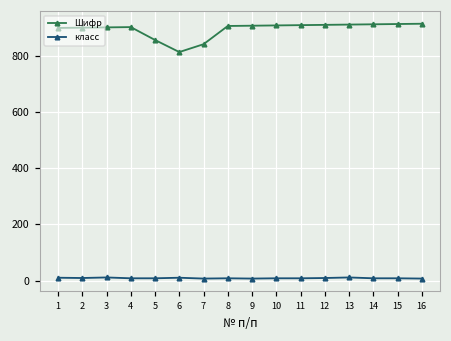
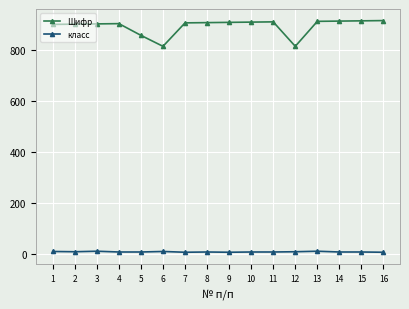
Шифр, 7: 840 -> 910
Шифр, 12: 910 -> 820
